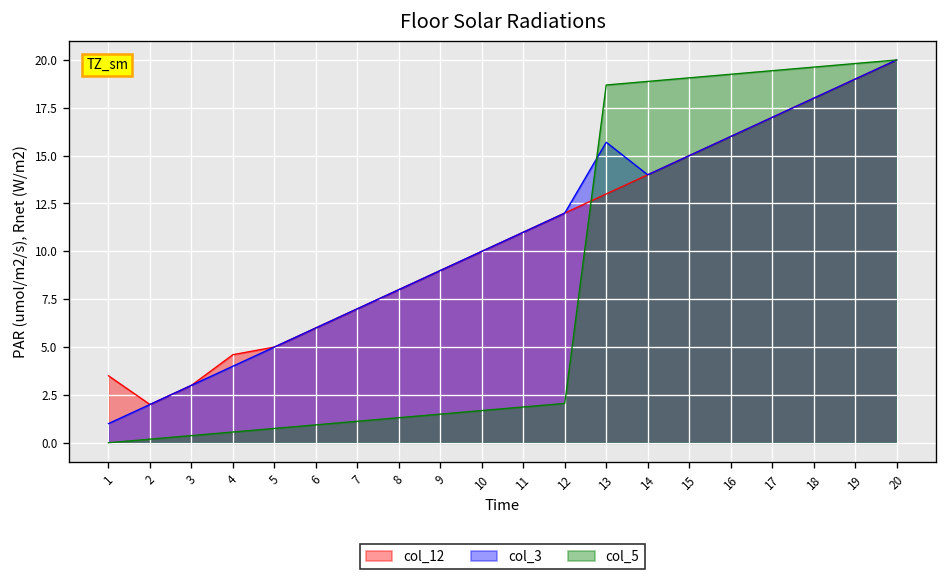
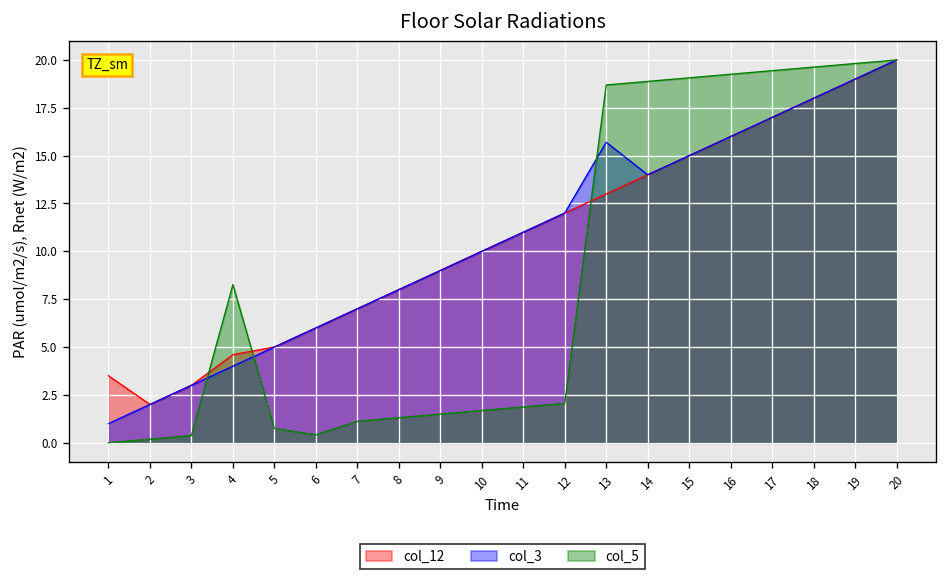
col_5, 4: 0.6 -> 8.3
col_5, 6: 0.9 -> 0.4
